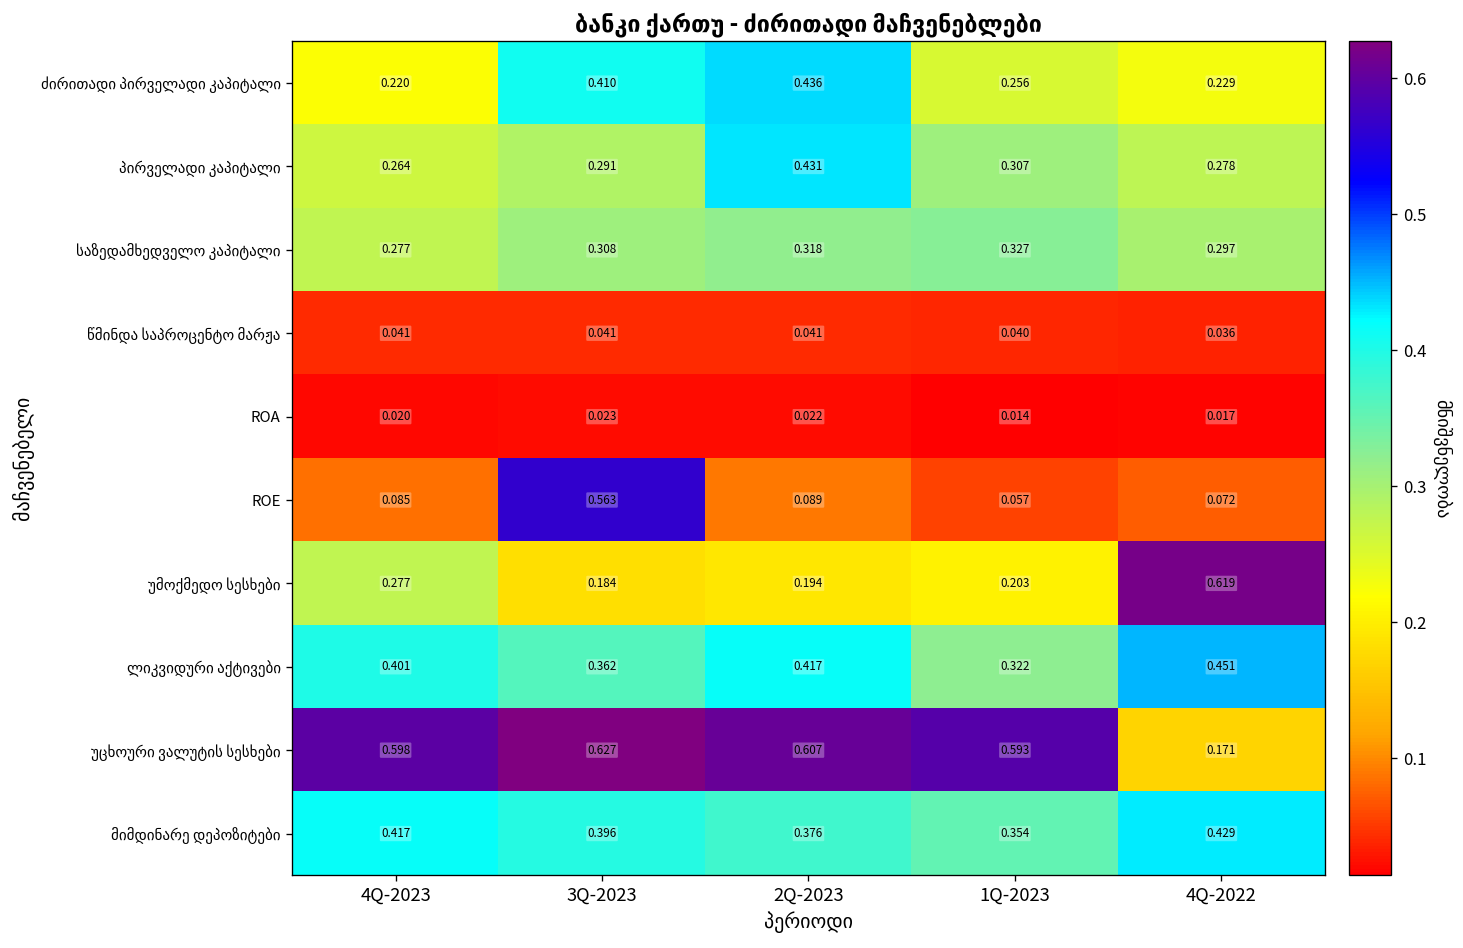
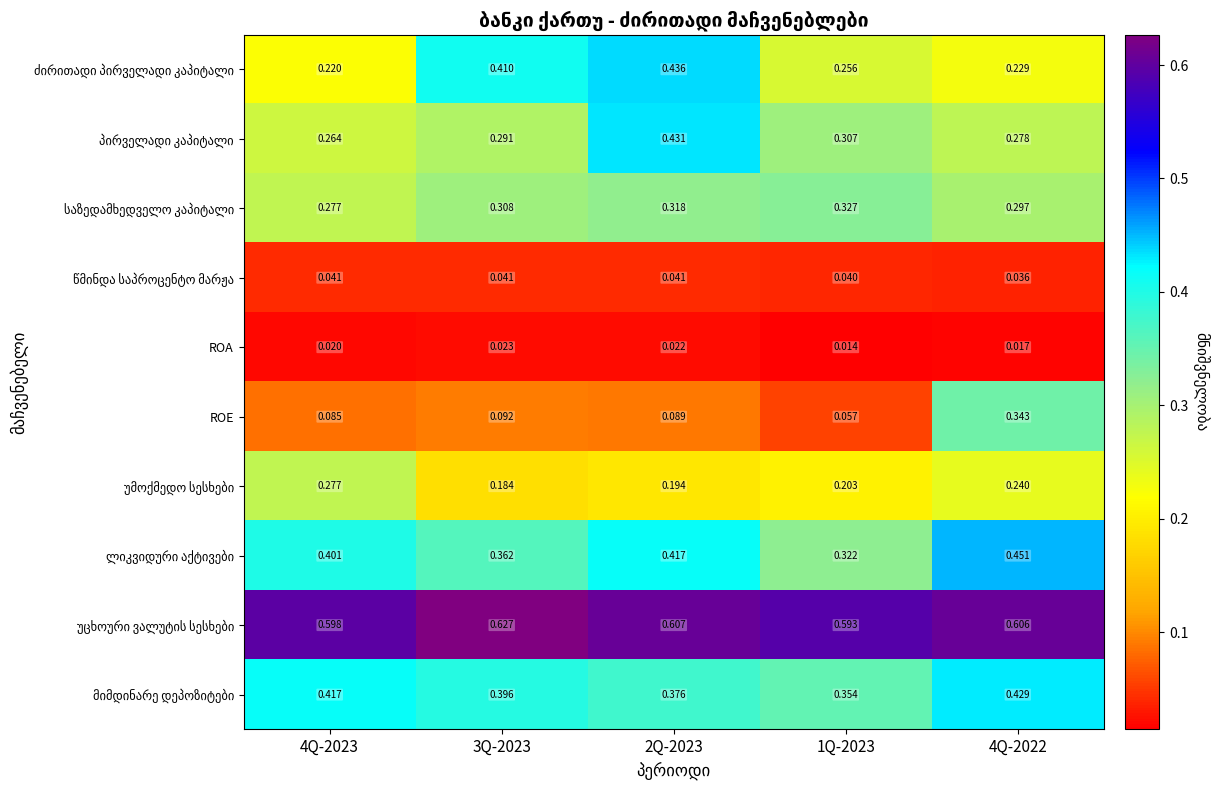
ROE, 3Q-2023: 0.563 -> 0.092
ROE, 4Q-2022: 0.072 -> 0.343
უმოქმედო სესხები, 4Q-2022: 0.619 -> 0.240
უცხოური ვალუტის სესხები, 4Q-2022: 0.171 -> 0.606
